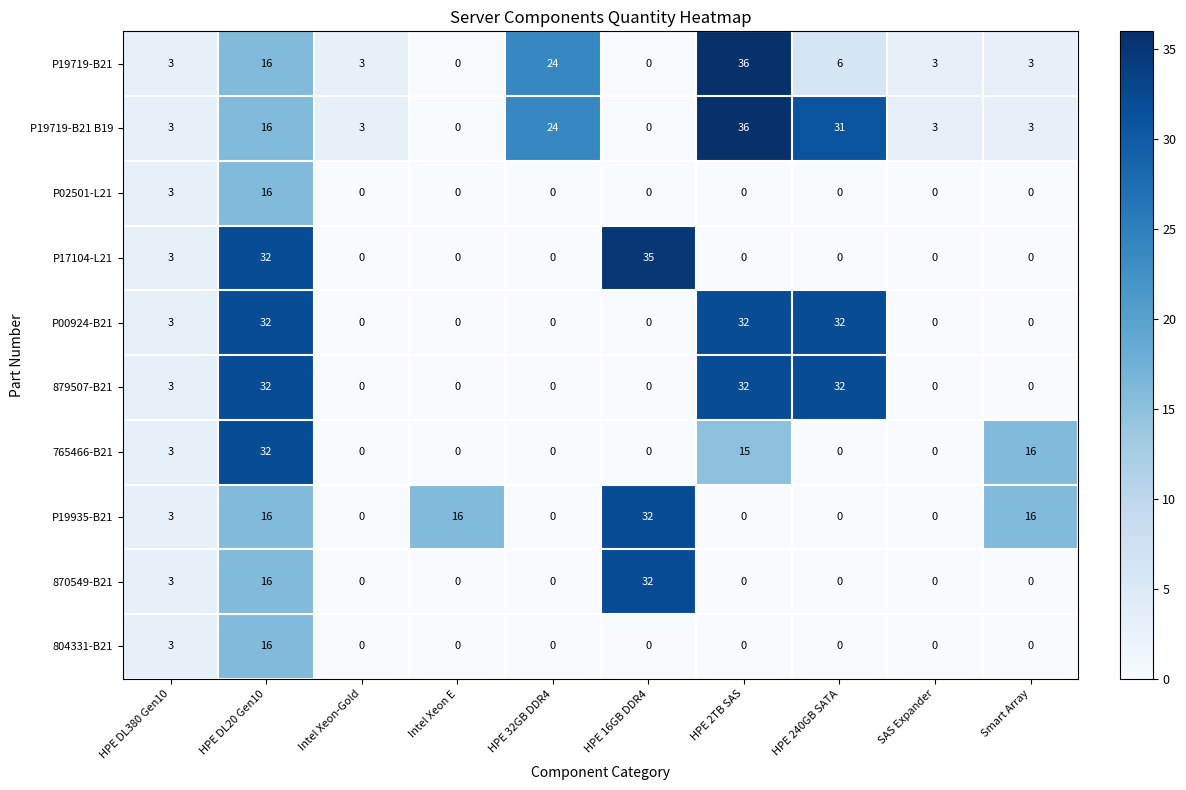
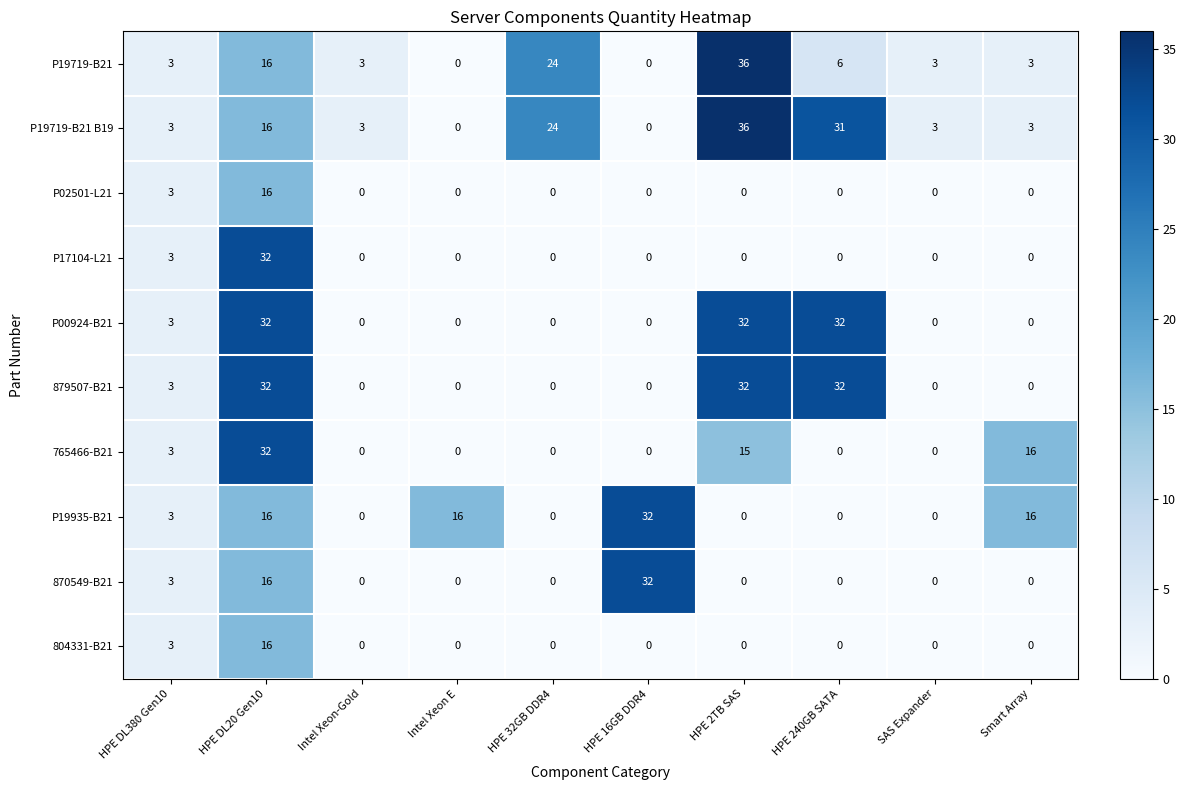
P17104-L21, HPE 16GB DDR4: 35 -> 0
